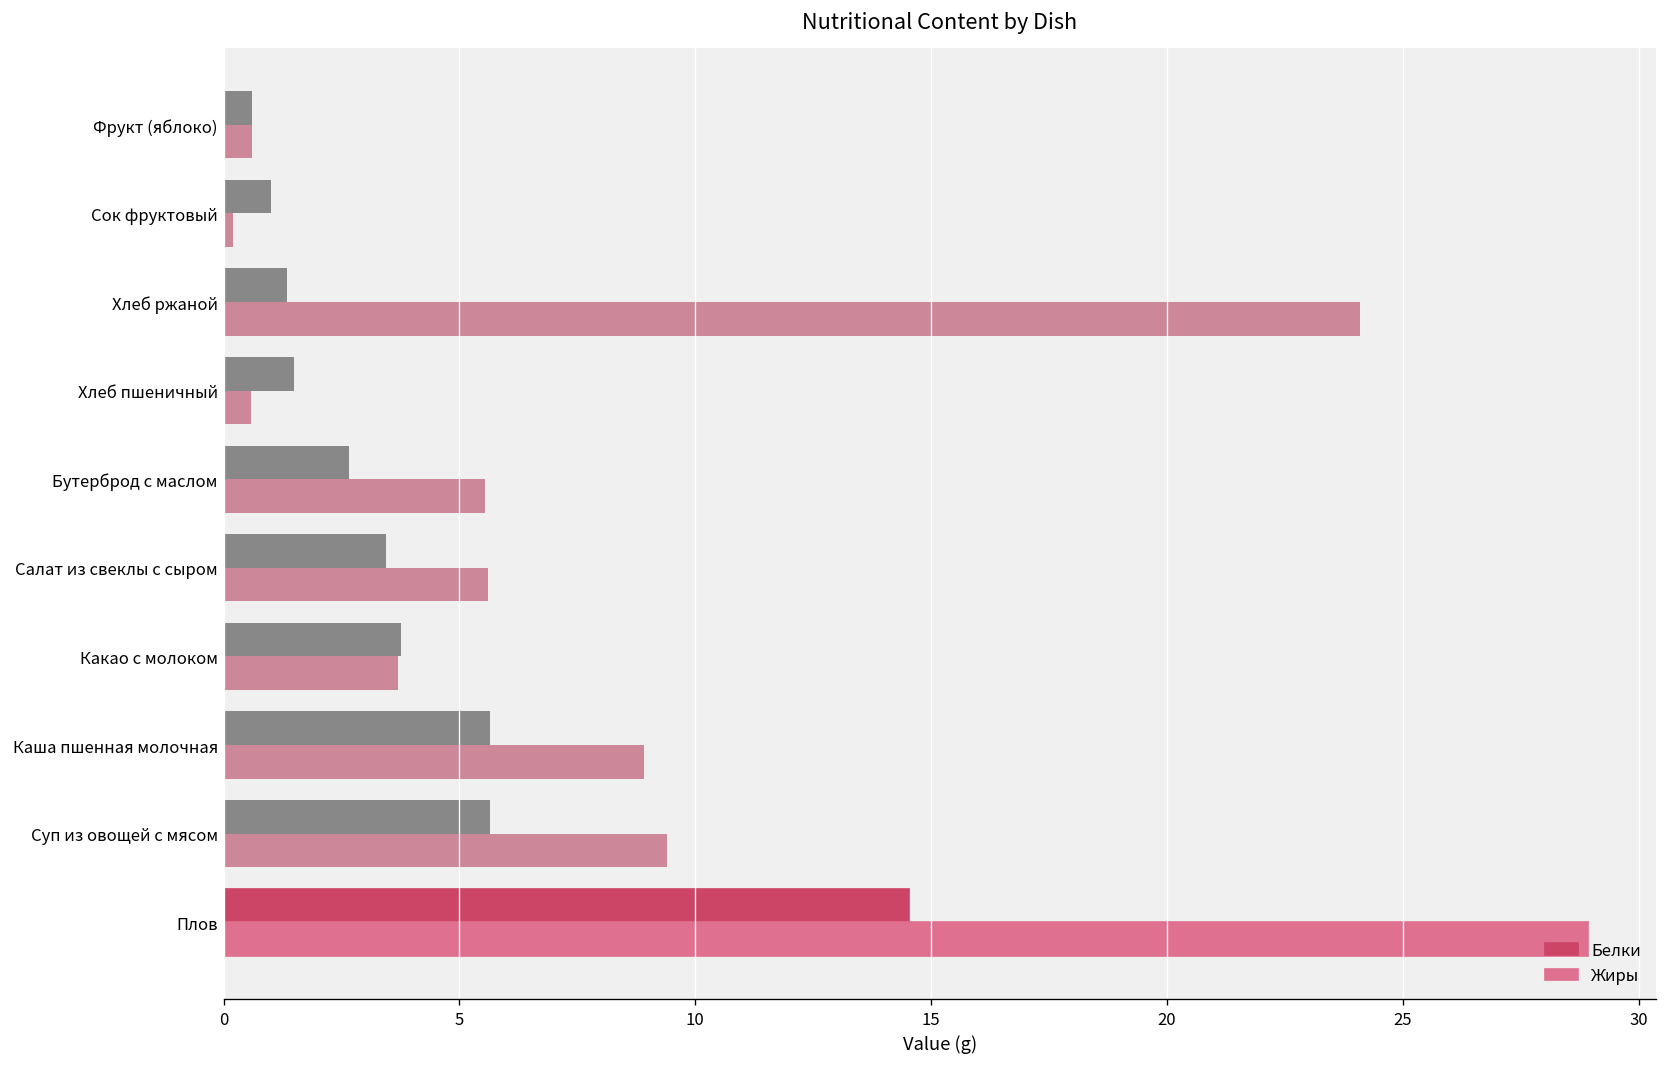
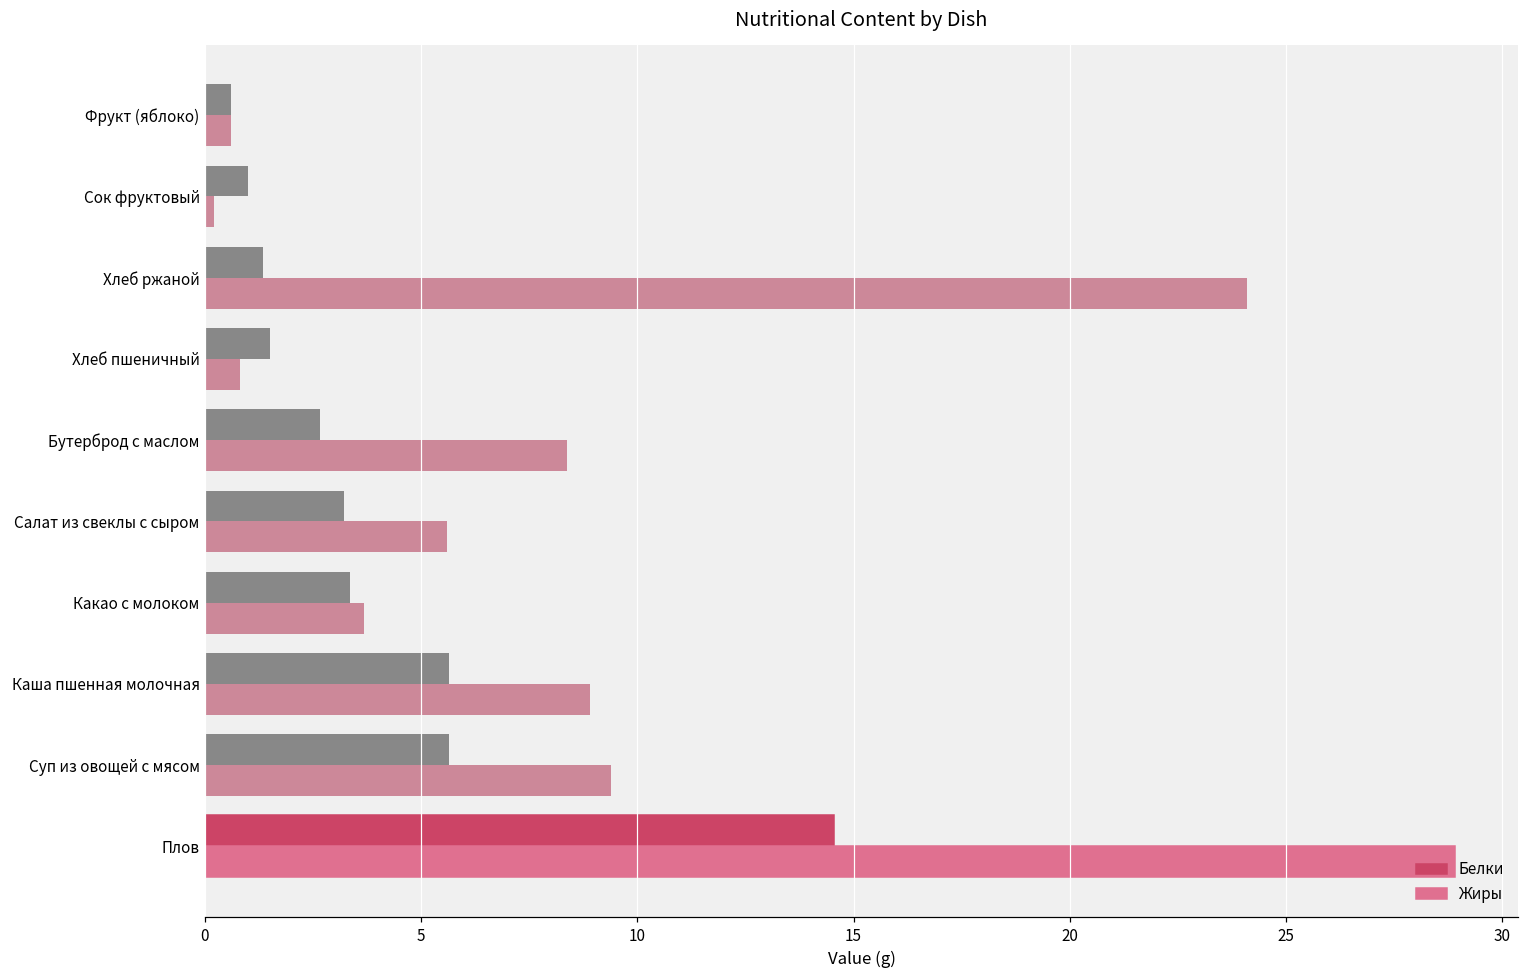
Жиры, Хлеб пшеничный: 0.6 -> 0.8
Жиры, Бутерброд с маслом: 5.5 -> 8.4
Белки, Салат из свеклы с сыром: 3.4 -> 3.2
Белки, Какао с молоком: 3.8 -> 3.3
